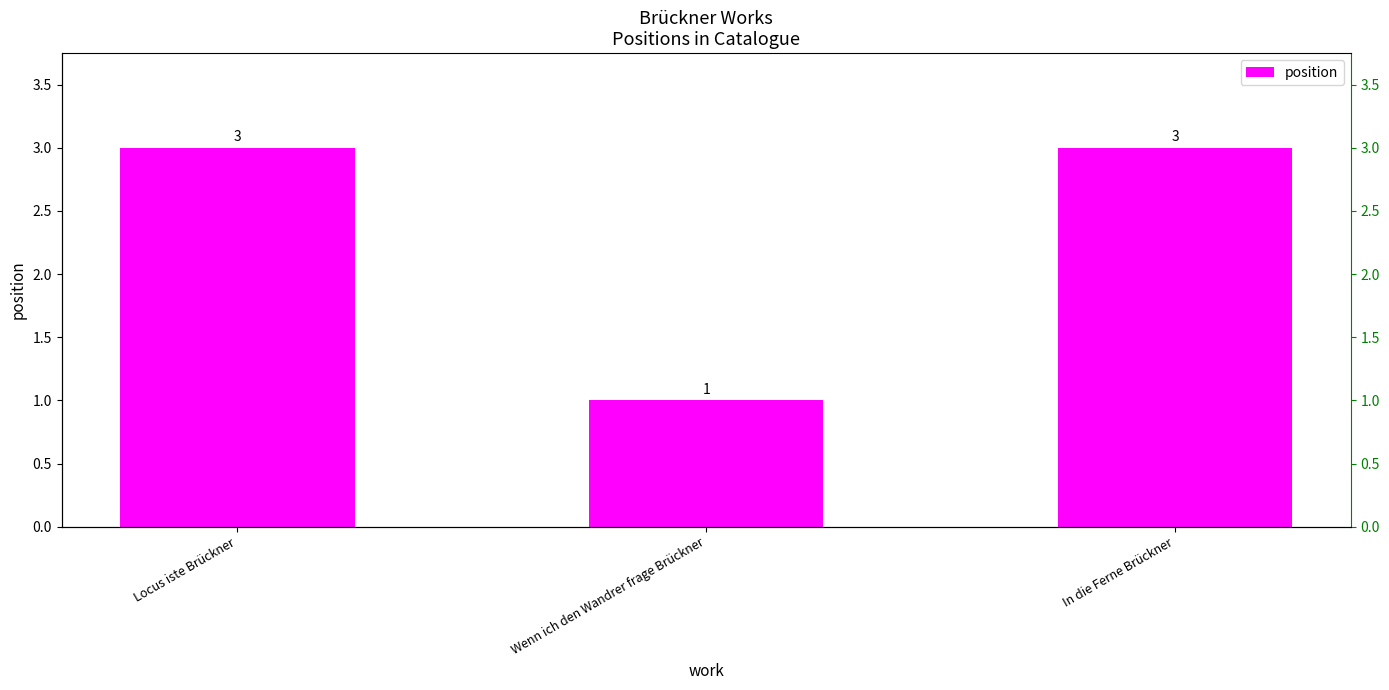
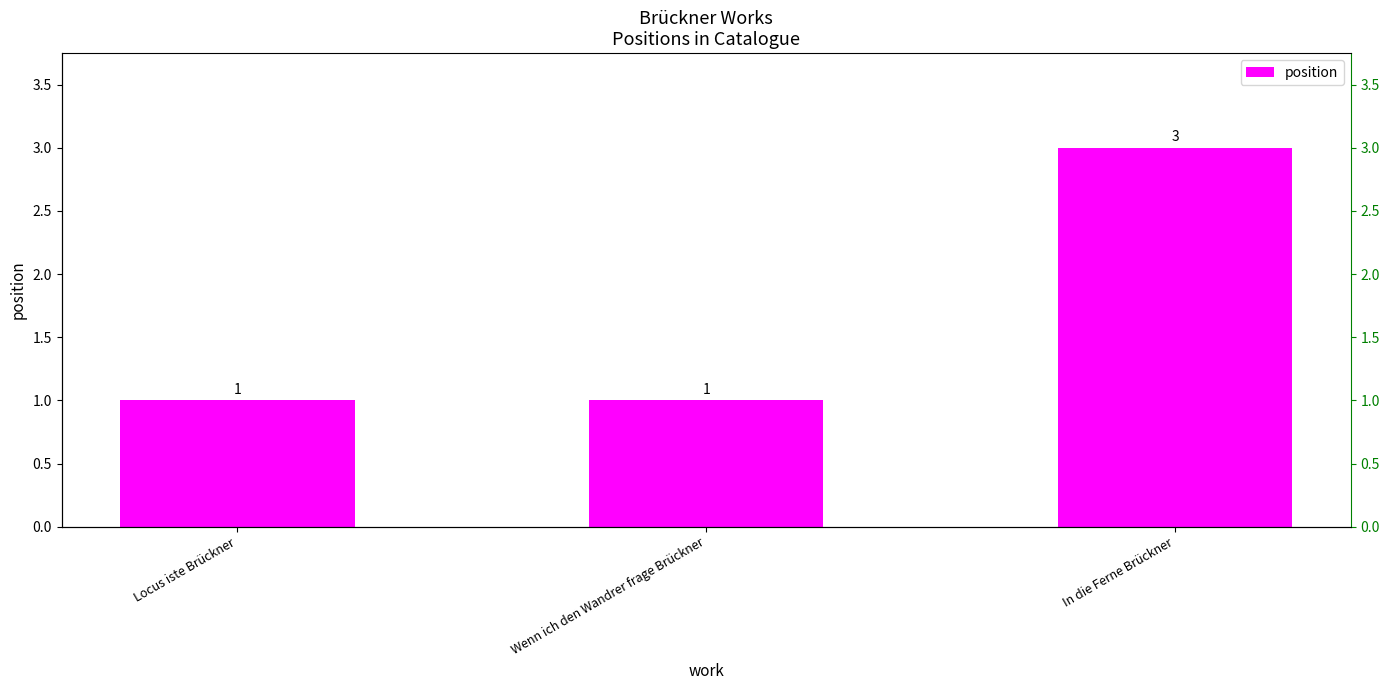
Locus iste Brückner: 3 -> 1
